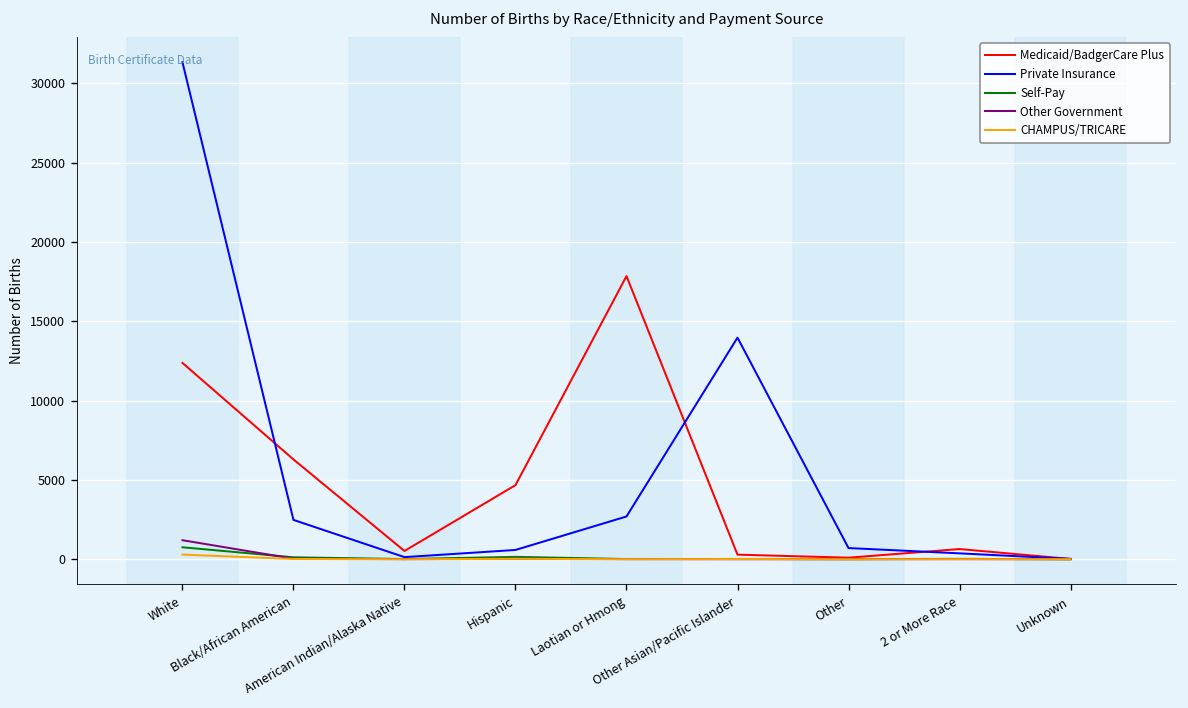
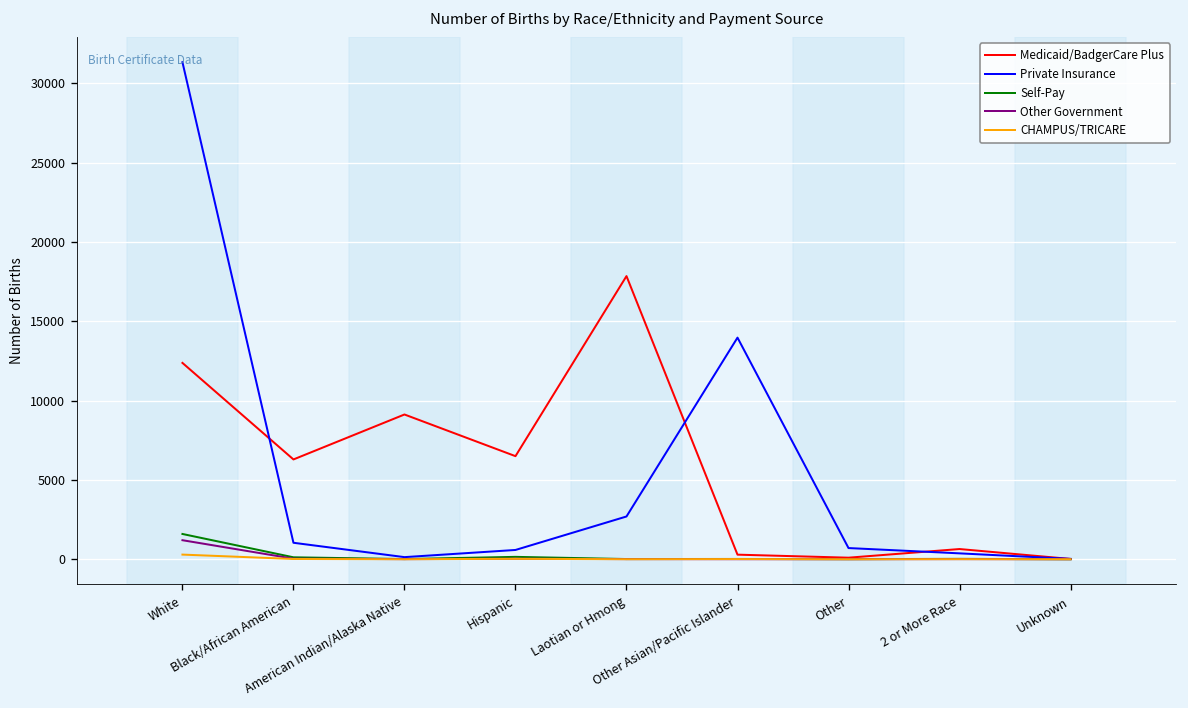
Self-Pay, White: 800 -> 1600
Private Insurance, Black/African American: 2500 -> 1000
Medicaid/BadgerCare Plus, American Indian/Alaska Native: 500 -> 9100
Medicaid/BadgerCare Plus, Hispanic: 4700 -> 6500
